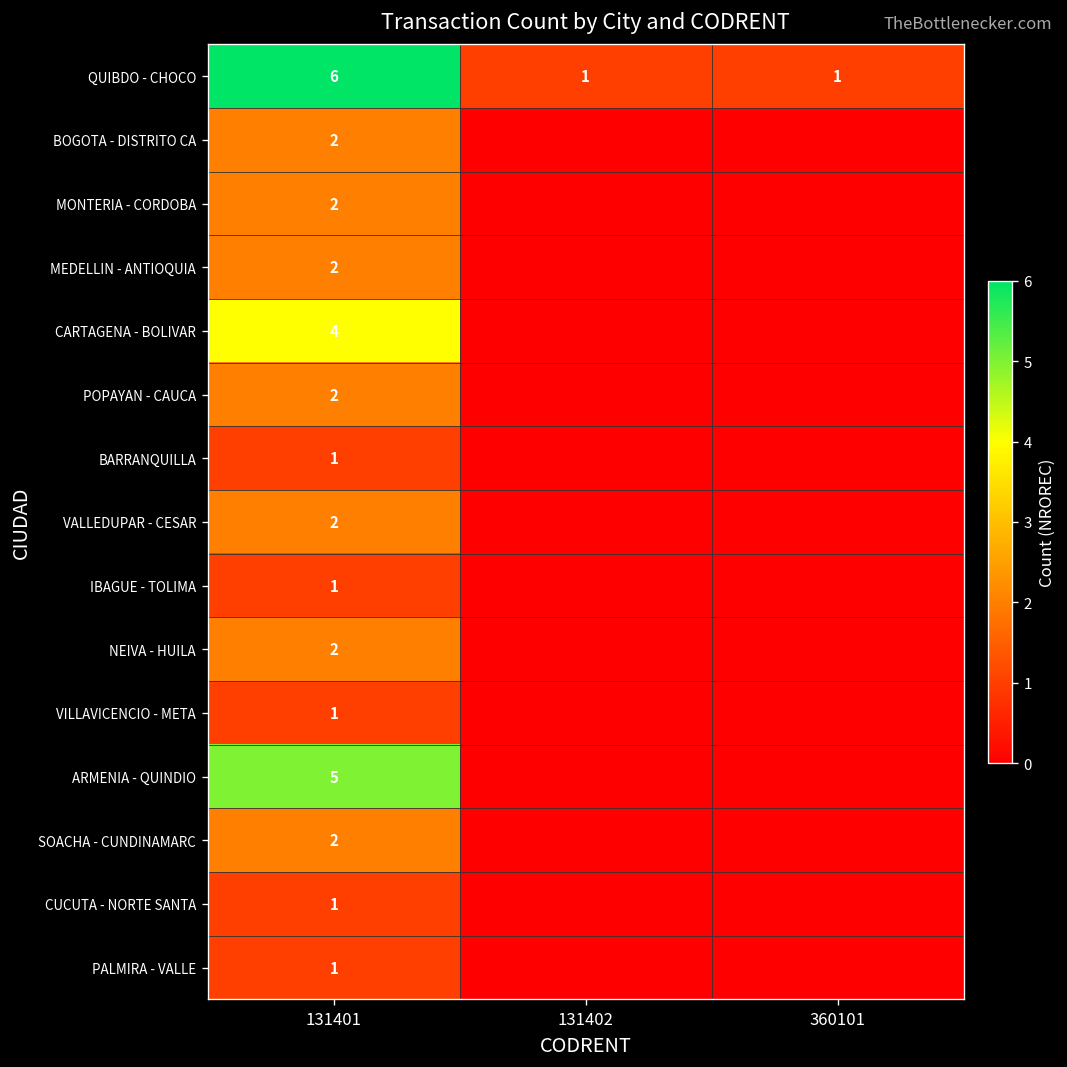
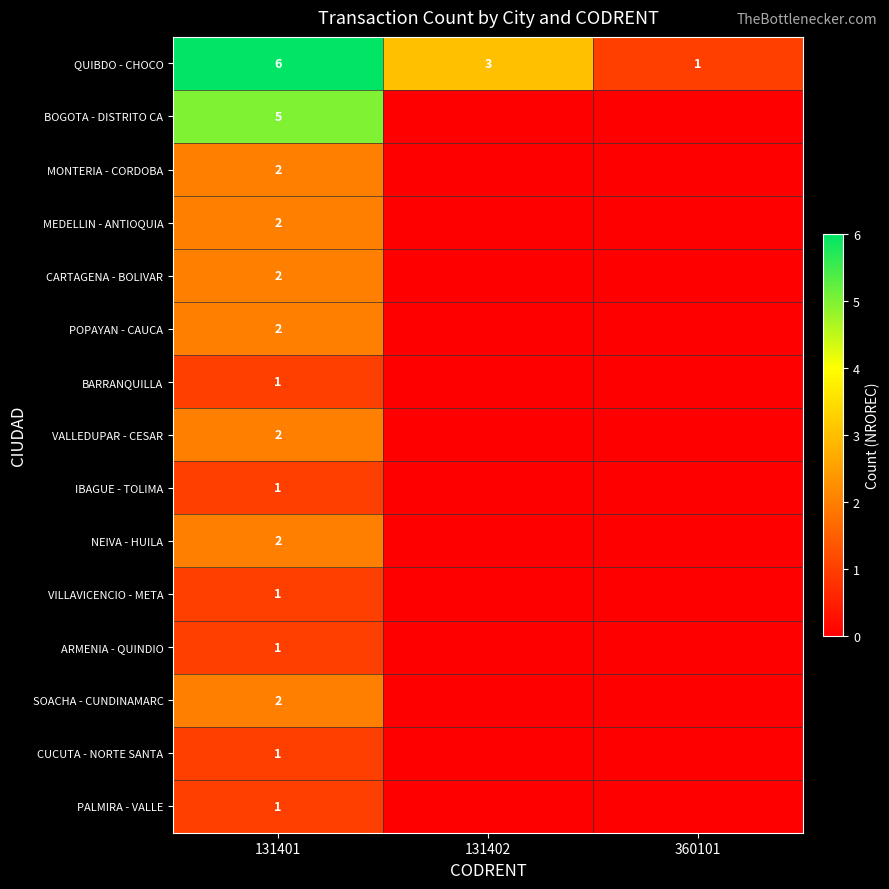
QUIBDO - CHOCO, 131402: 1 -> 3
BOGOTA - DISTRITO CA, 131401: 2 -> 5
CARTAGENA - BOLIVAR, 131401: 4 -> 2
ARMENIA - QUINDIO, 131401: 5 -> 1
